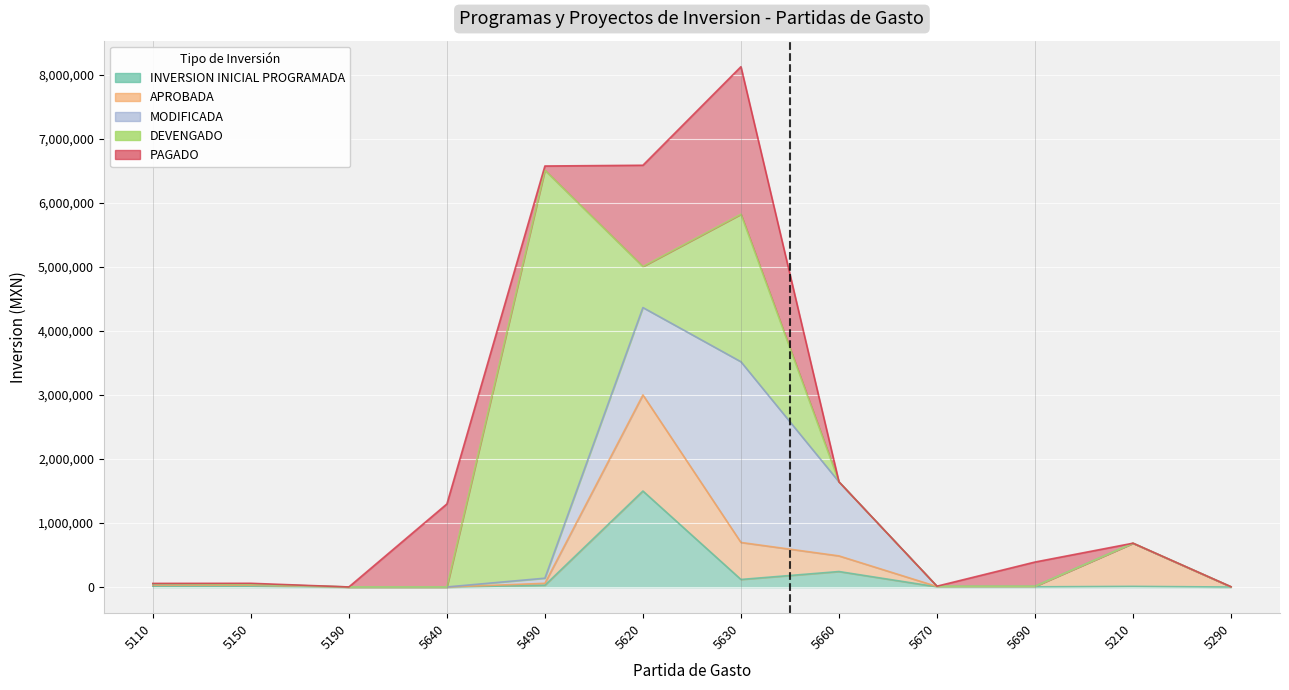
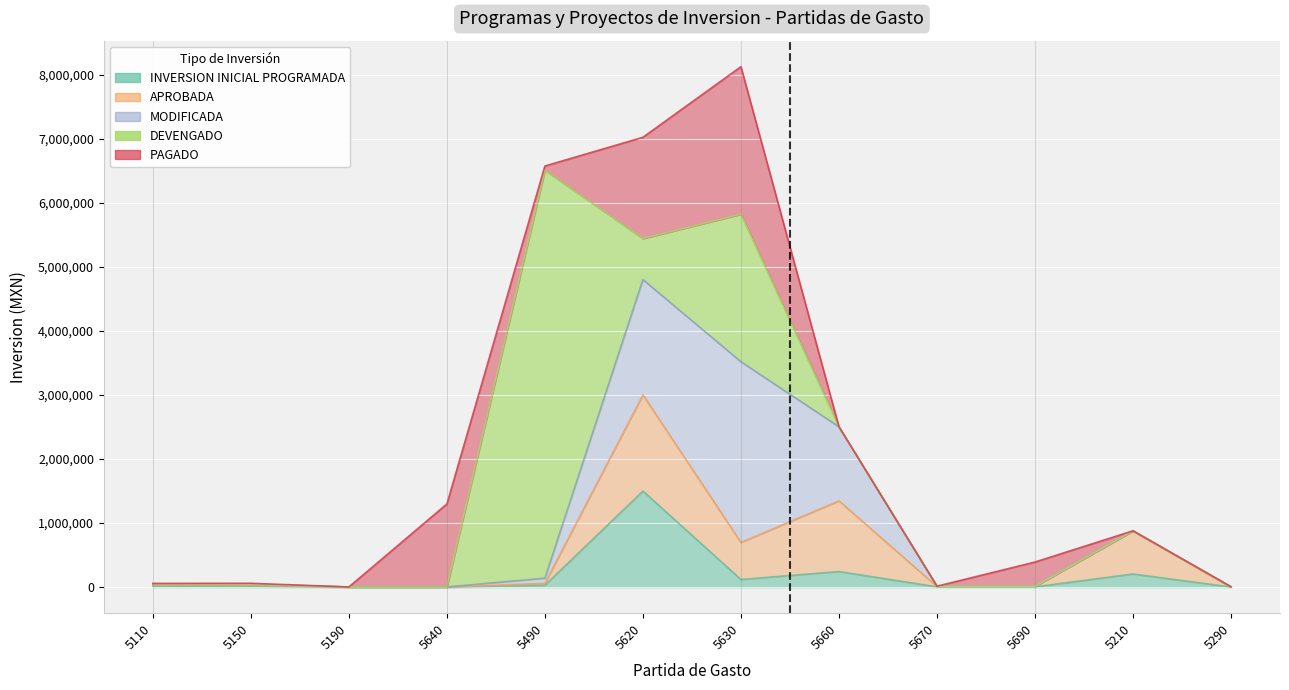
MODIFICADA, 5620: 1,400,000 -> 1,800,000
APROBADA, 5660: 200,000 -> 1,100,000
INVERSION INICIAL PROGRAMADA, 5210: 0 -> 200,000
